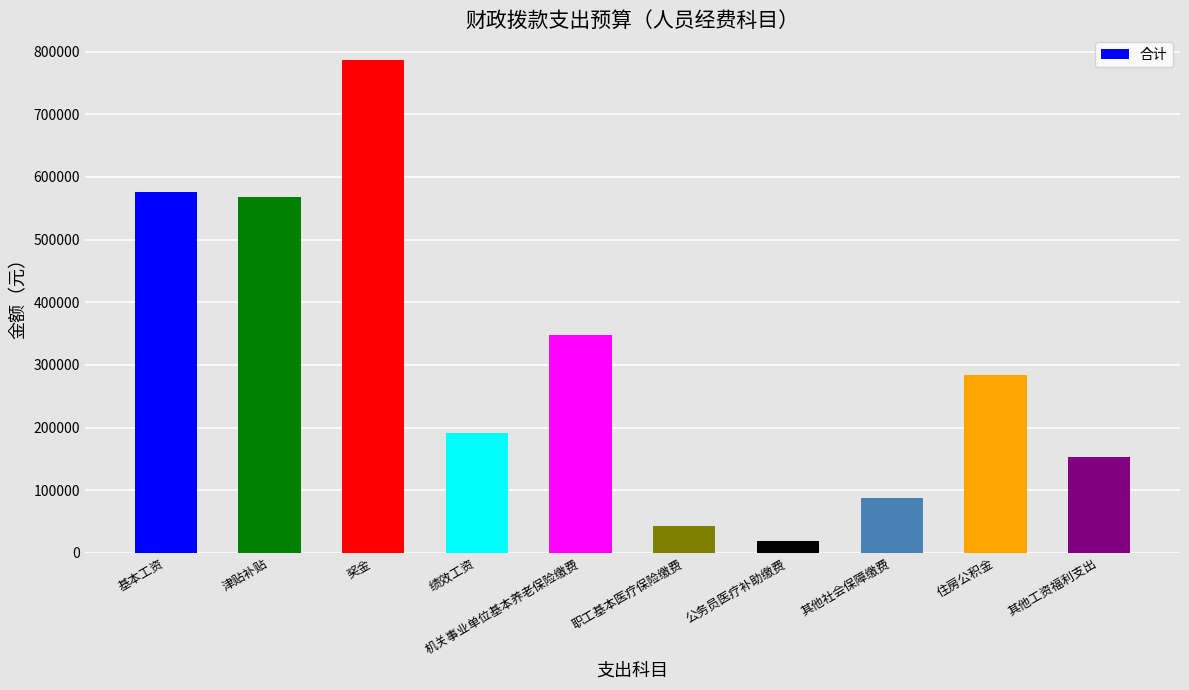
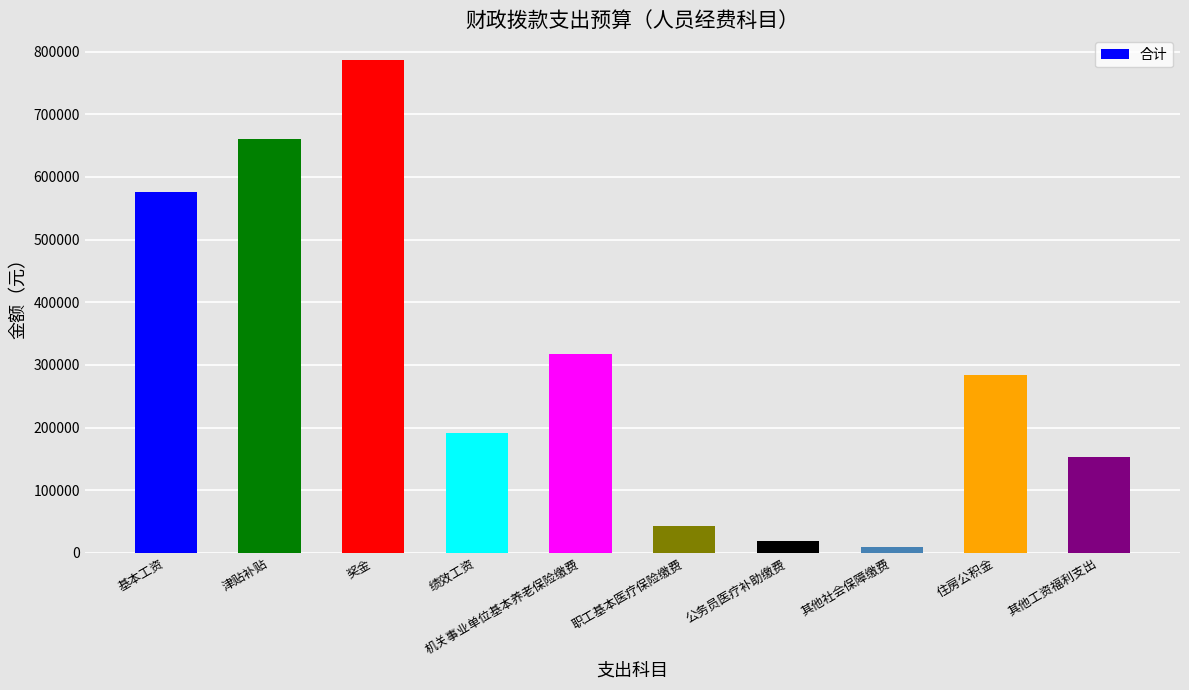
津贴补贴: 570000 -> 660000
机关事业单位基本养老保险缴费: 350000 -> 320000
其他社会保障缴费: 90000 -> 10000
